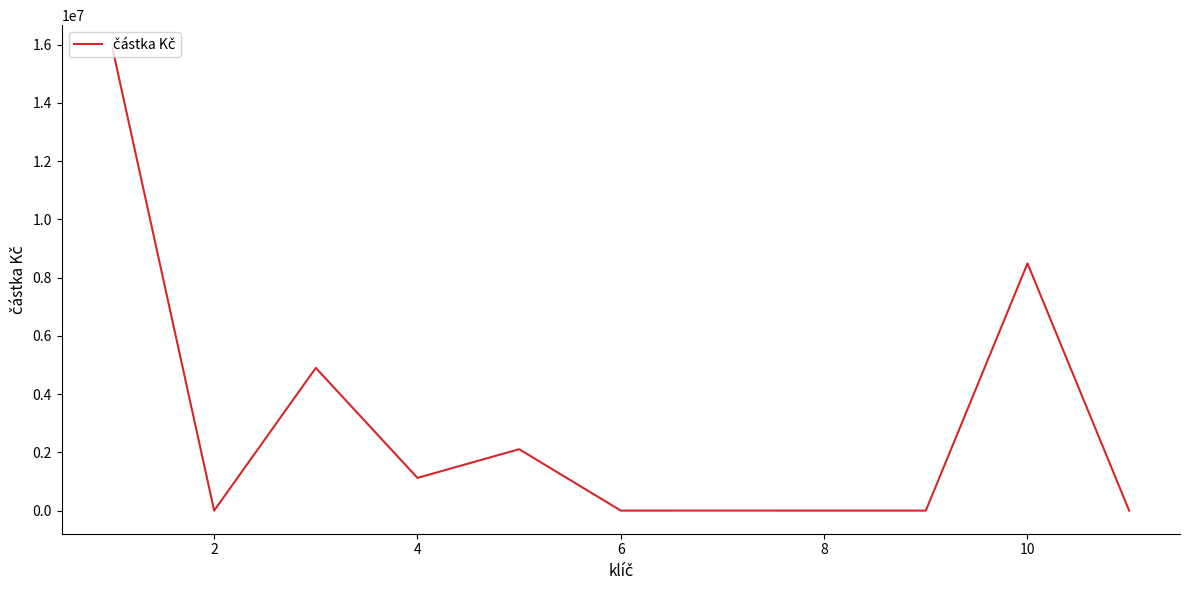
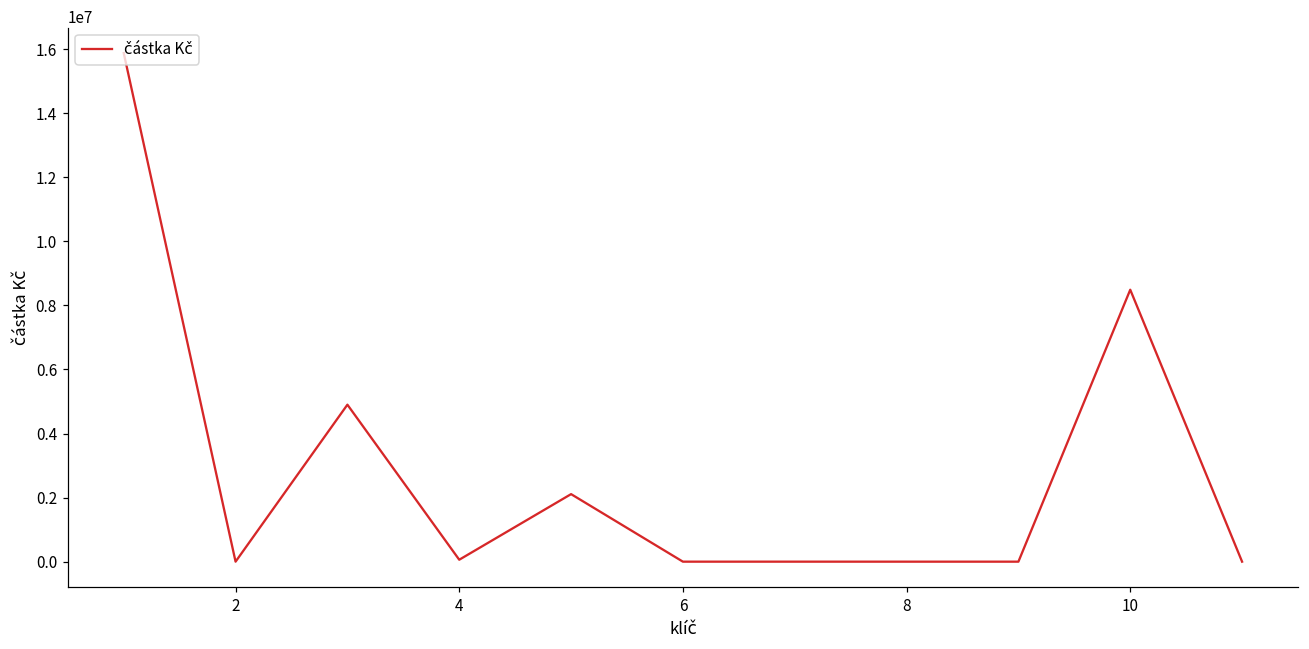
4: 1100000 -> 100000
